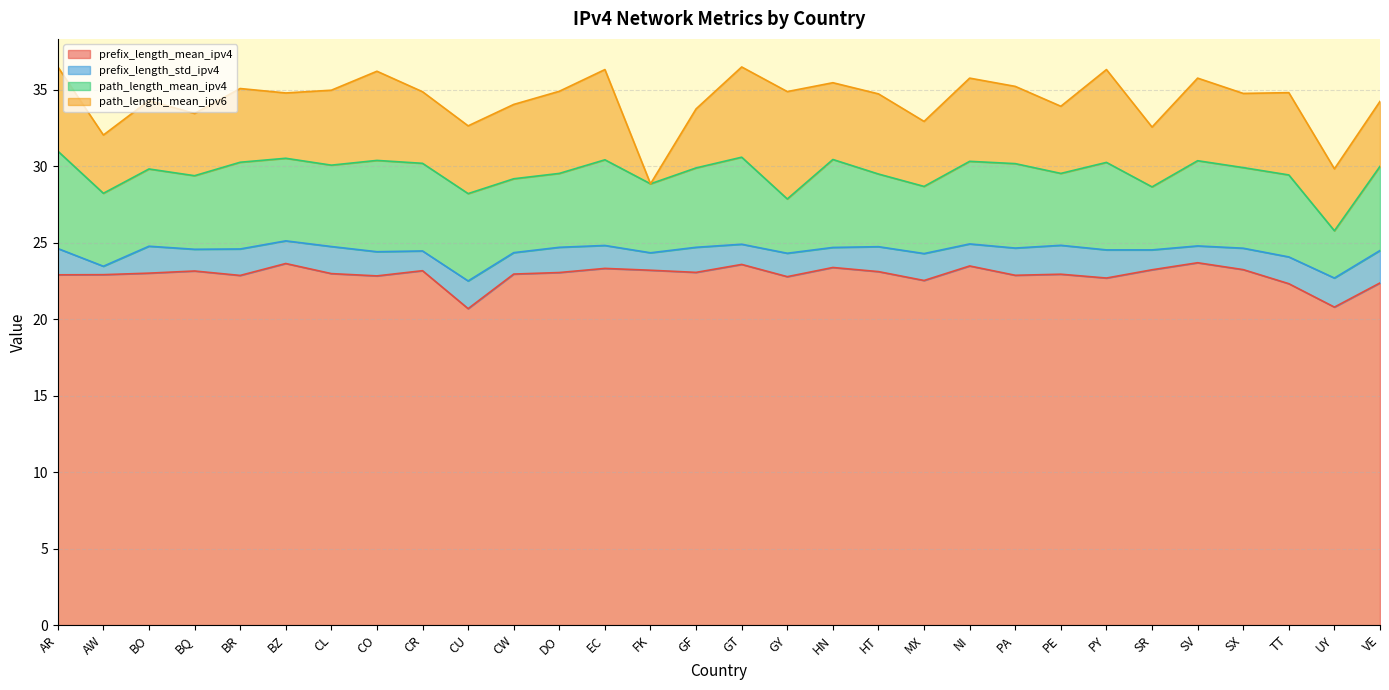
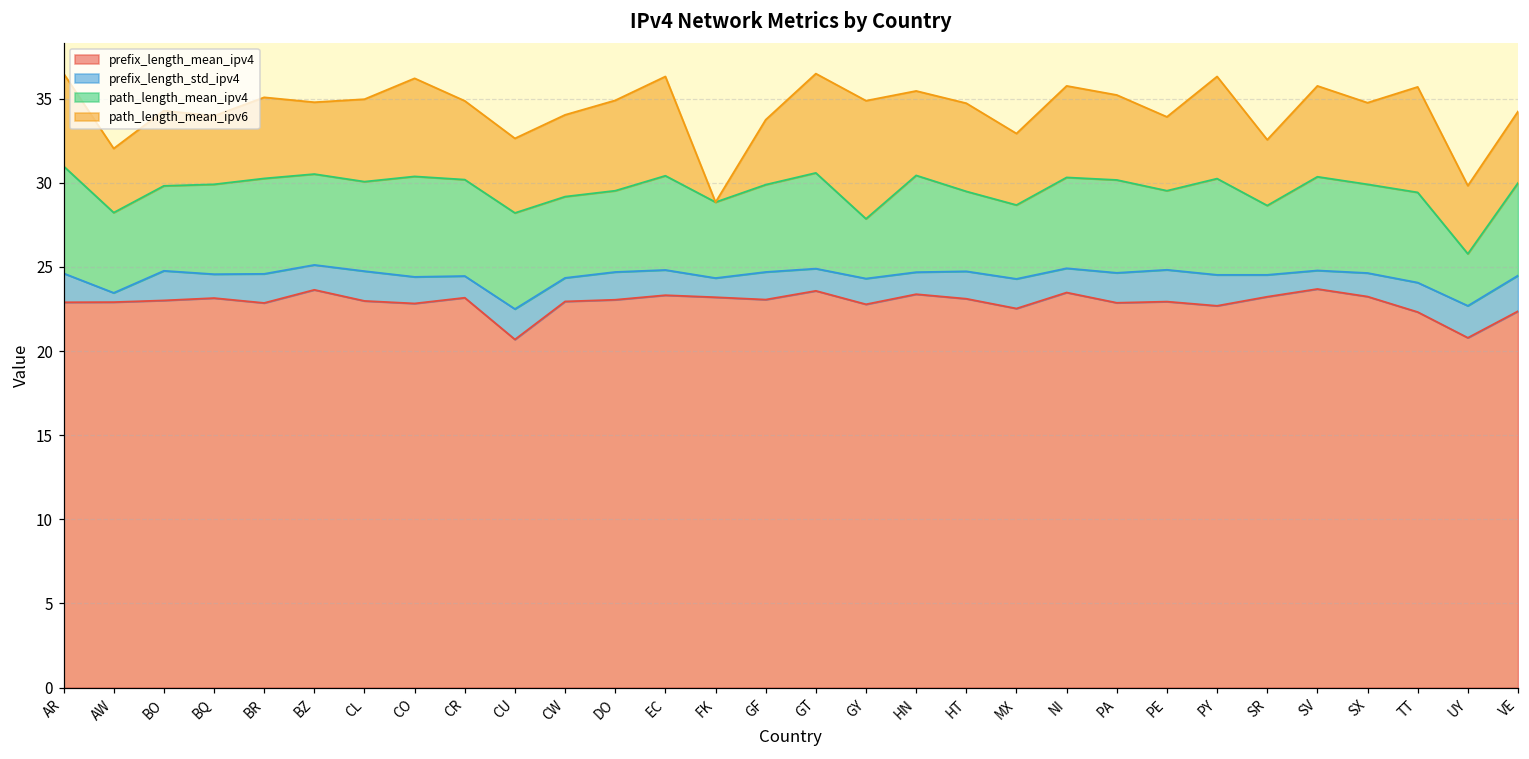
path_length_mean_ipv4, BQ: 4.8 -> 5.3
path_length_mean_ipv6, TT: 5.4 -> 6.3
